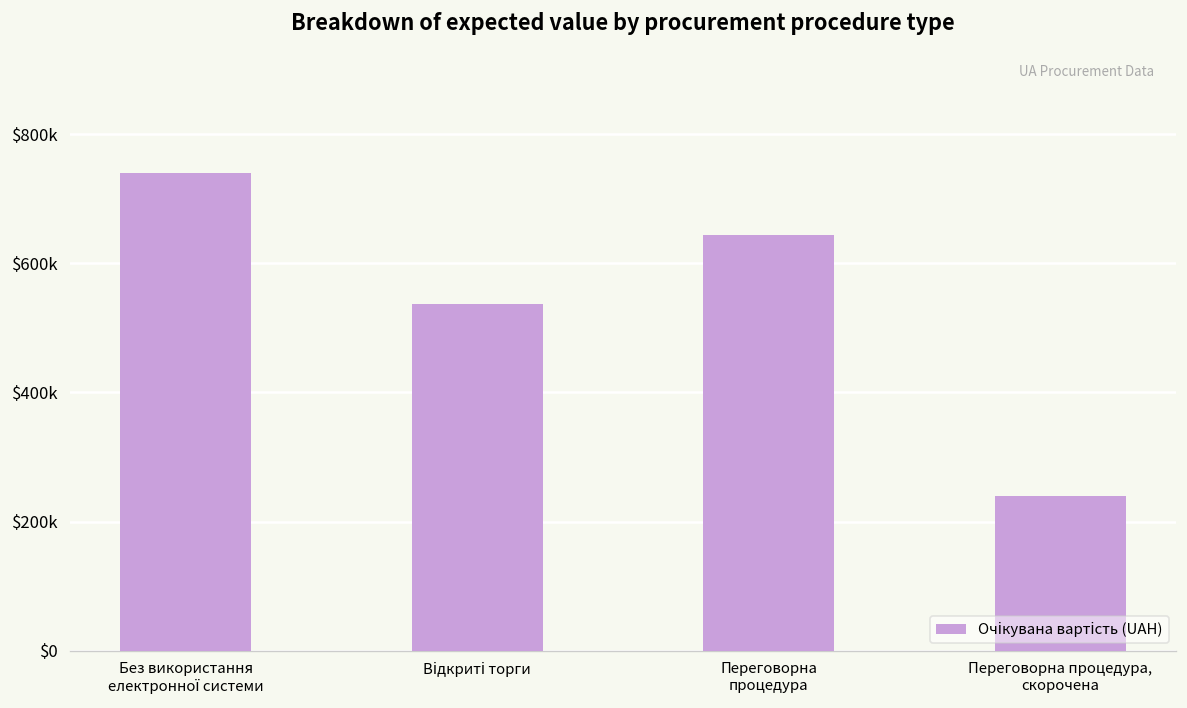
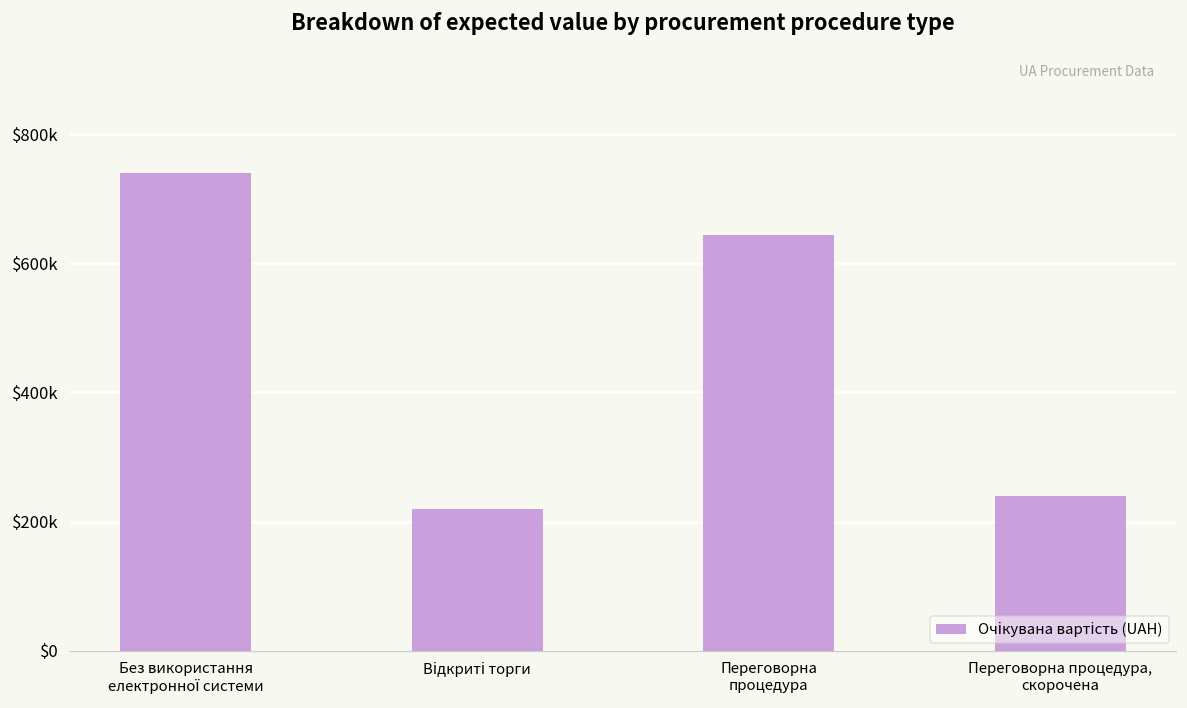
Відкриті торги: $540000 -> $220000
